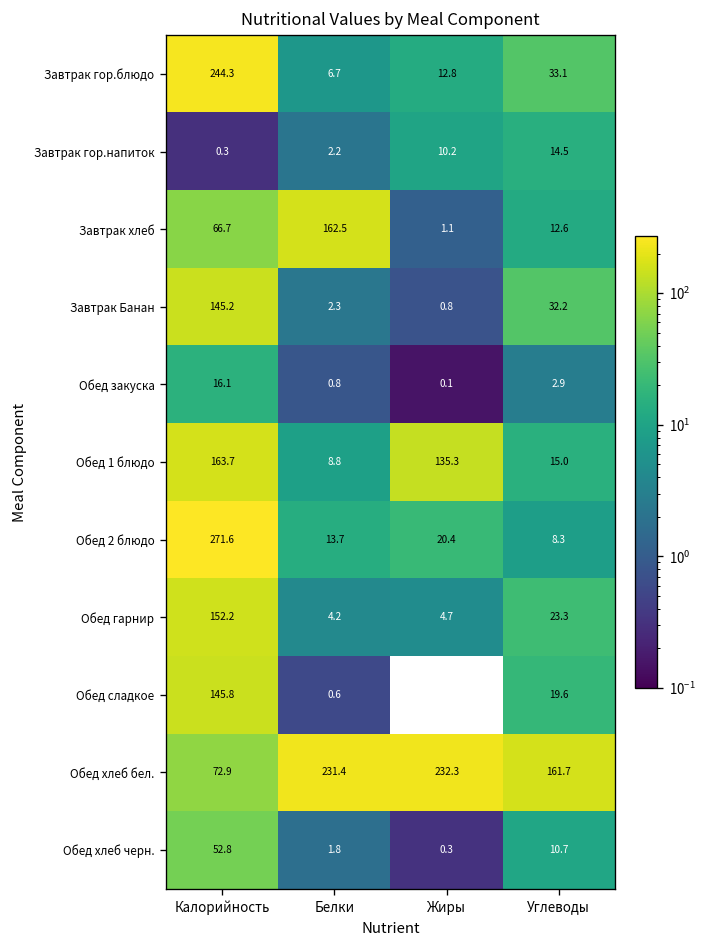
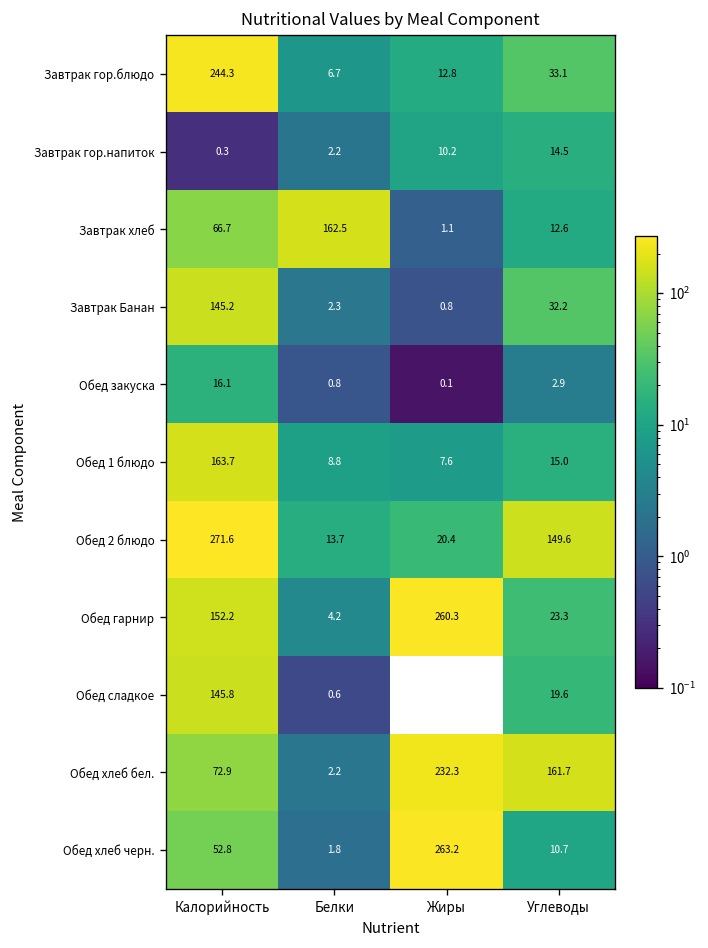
Обед 1 блюдо, Жиры: 135.3 -> 7.6
Обед 2 блюдо, Углеводы: 8.3 -> 149.6
Обед гарнир, Жиры: 4.7 -> 260.3
Обед хлеб бел., Белки: 231.4 -> 2.2
Обед хлеб черн., Жиры: 0.3 -> 263.2
